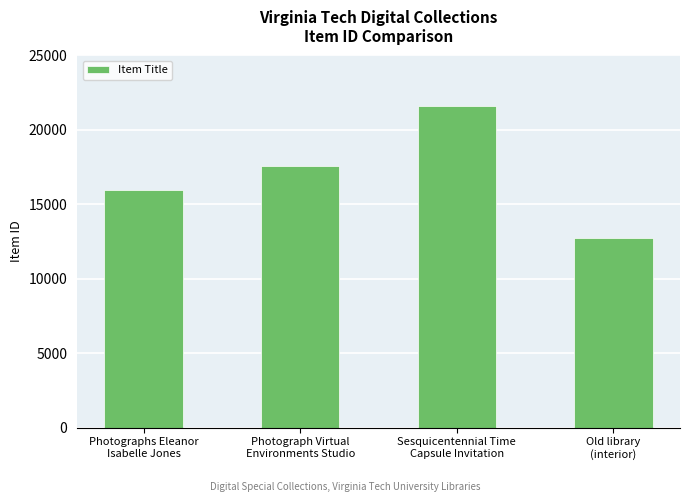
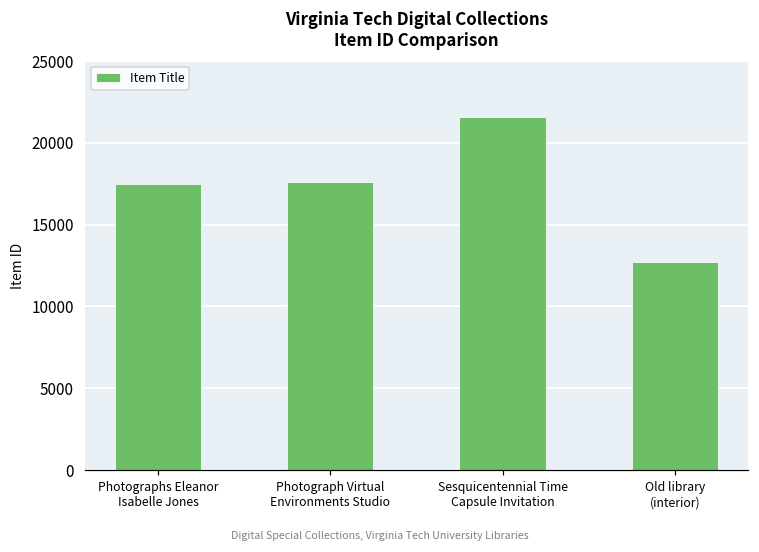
Photographs Eleanor Isabelle Jones: 16000 -> 17500
